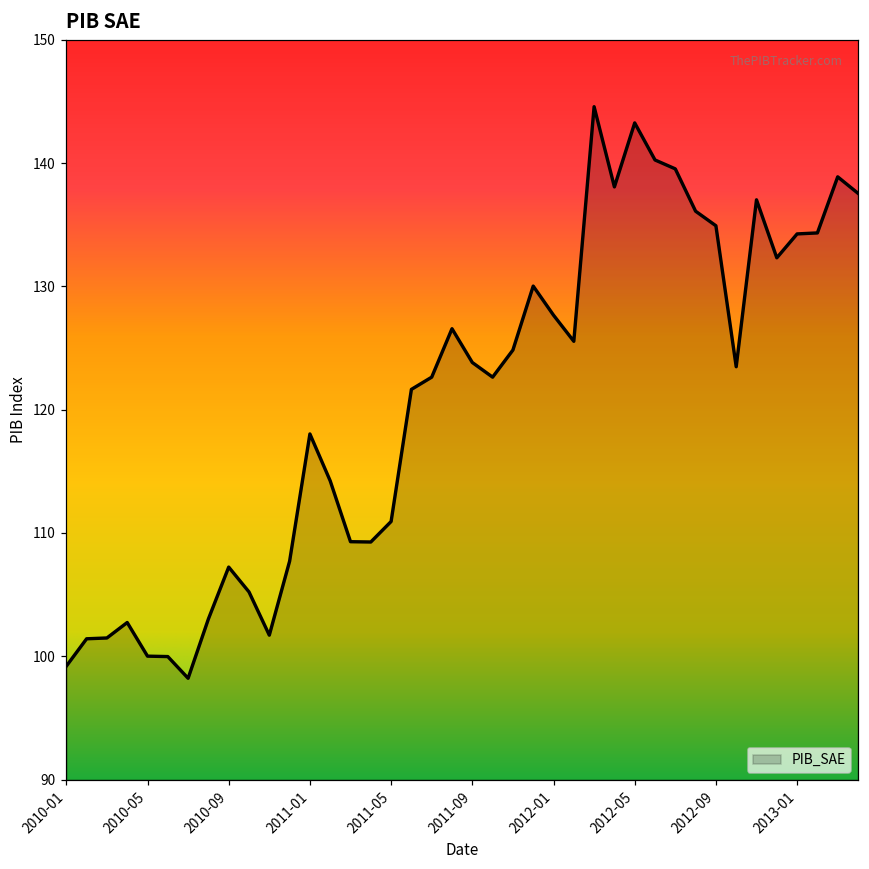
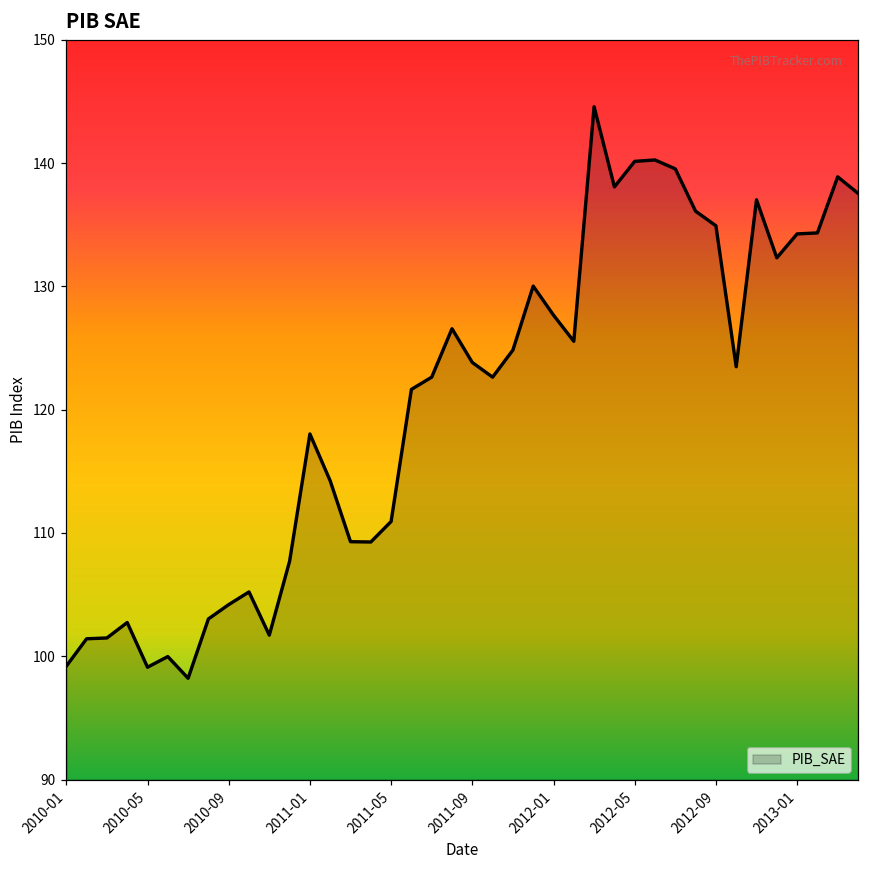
2010-05: 100.0 -> 99.1
2010-09: 107.2 -> 104.2
2012-05: 143.3 -> 140.1
